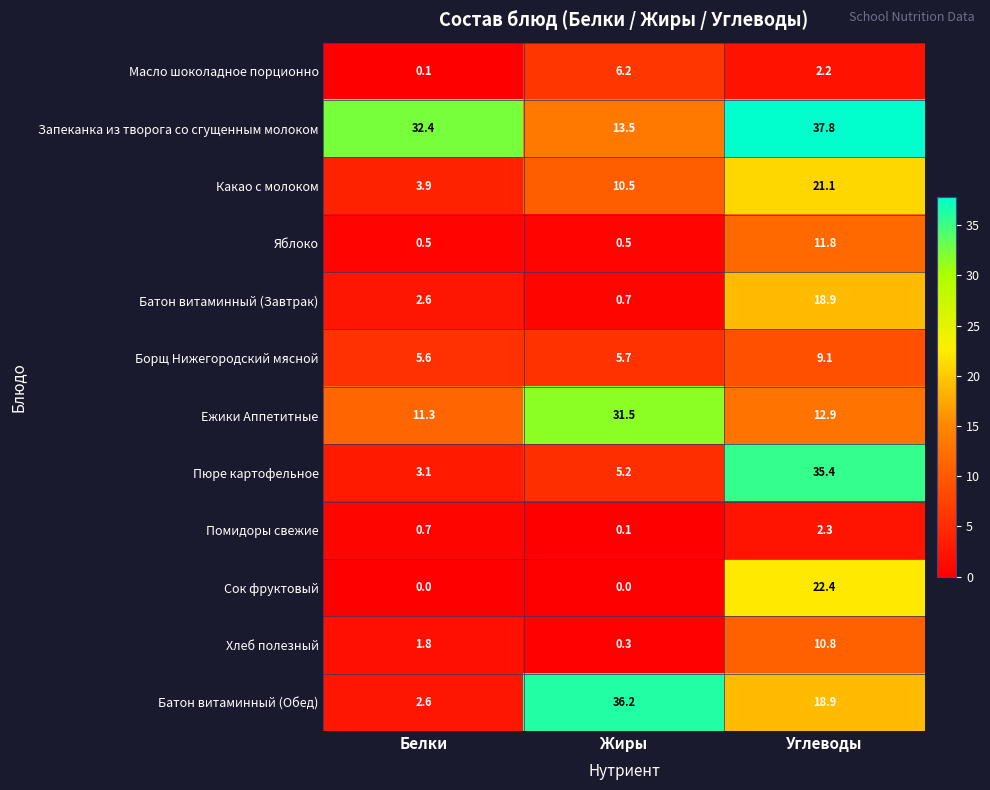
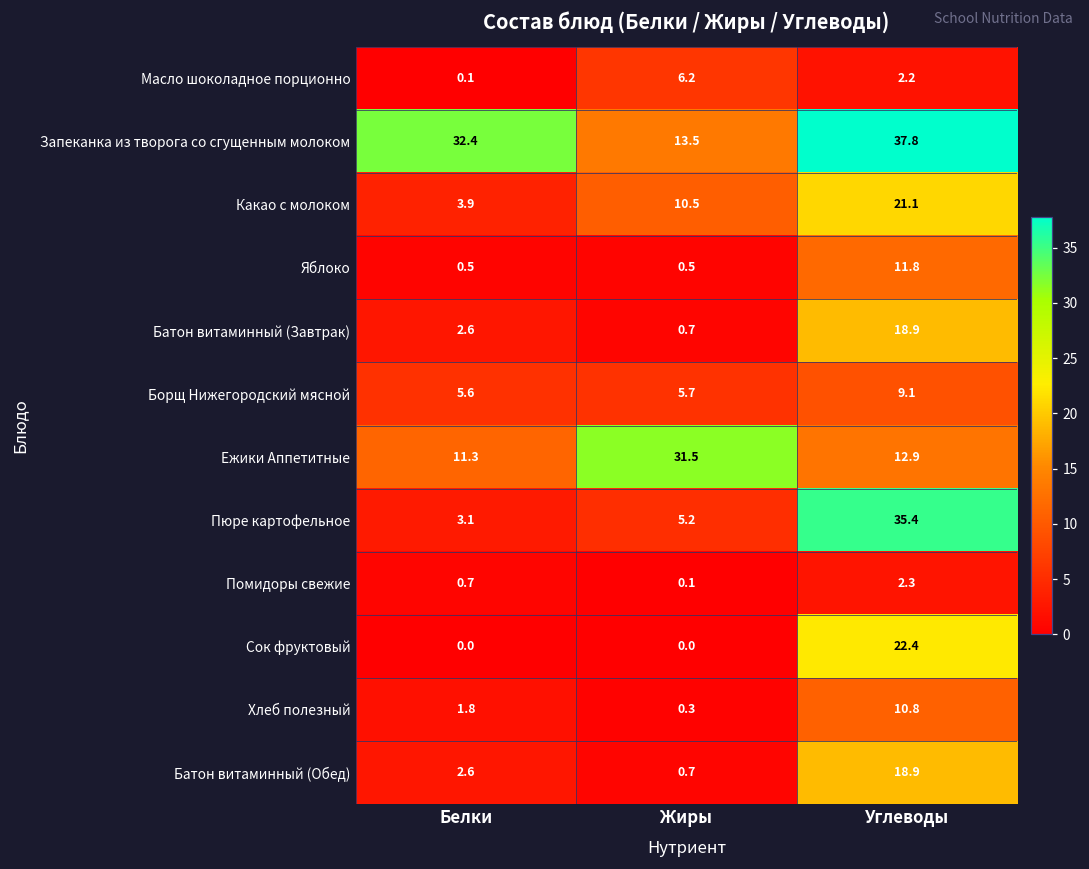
Батон витаминный (Обед), Жиры: 36.2 -> 0.7
